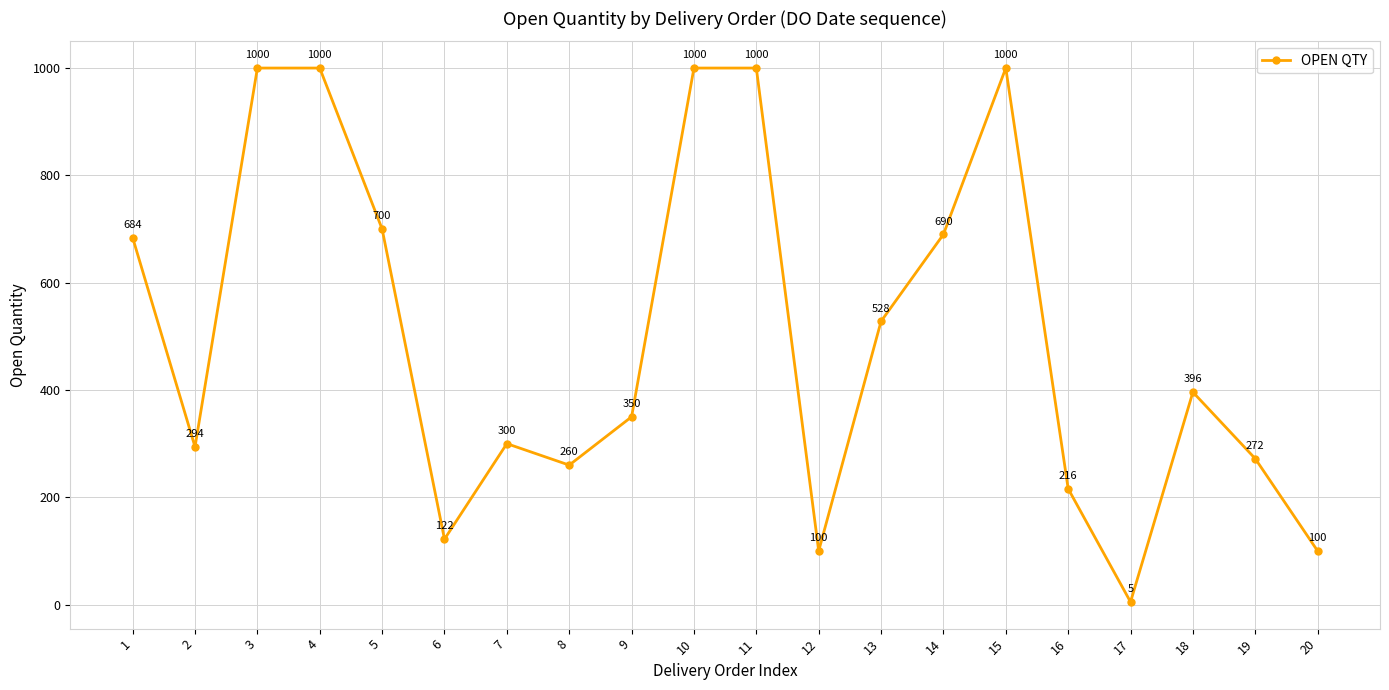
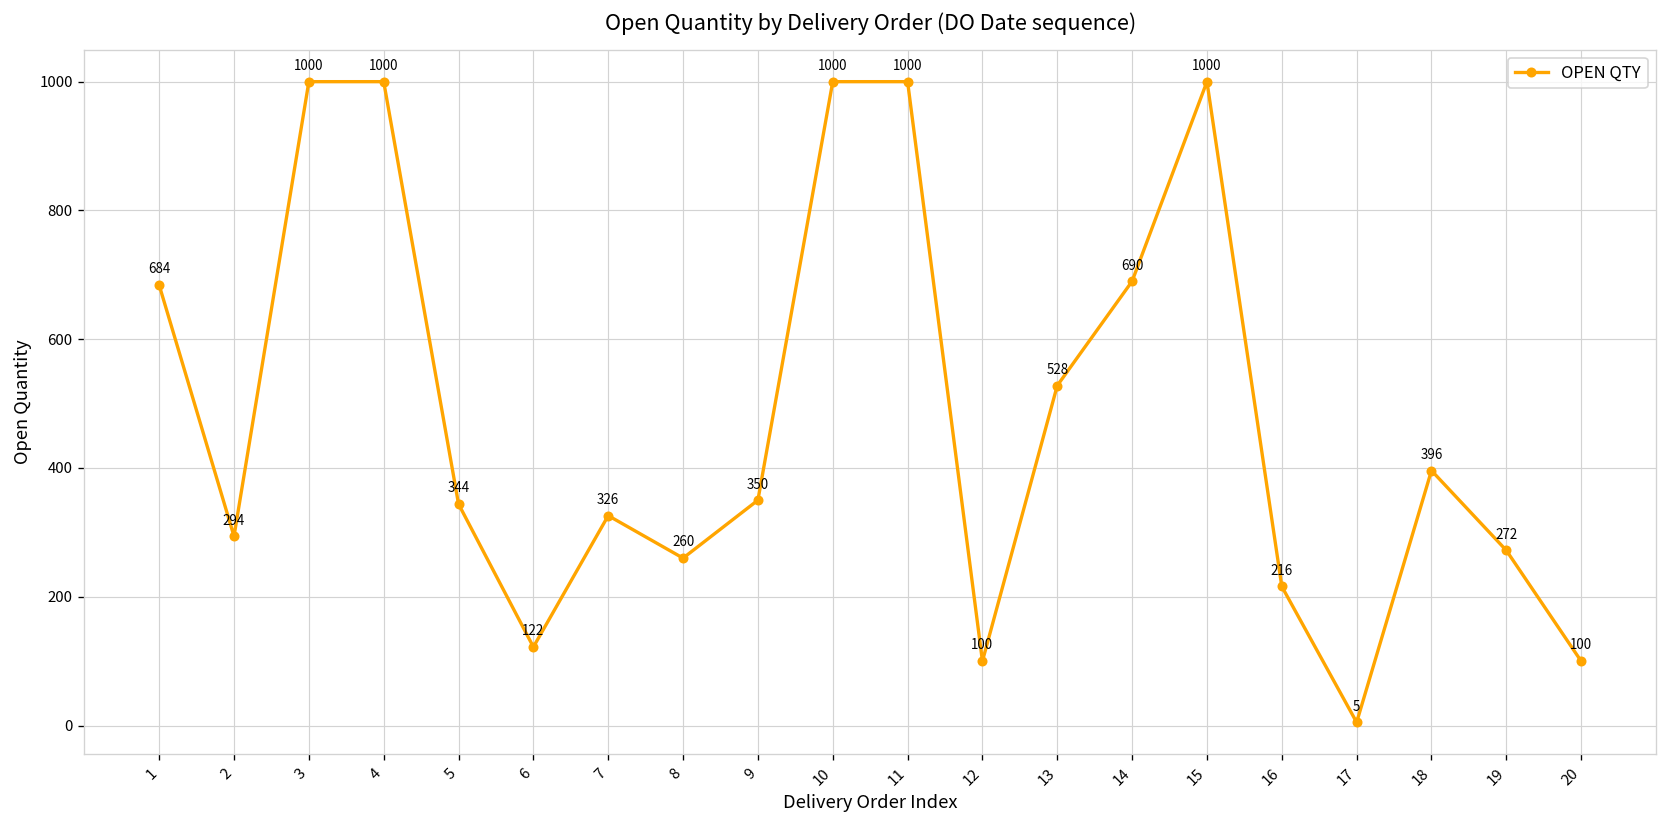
5: 700 -> 344
7: 300 -> 326
